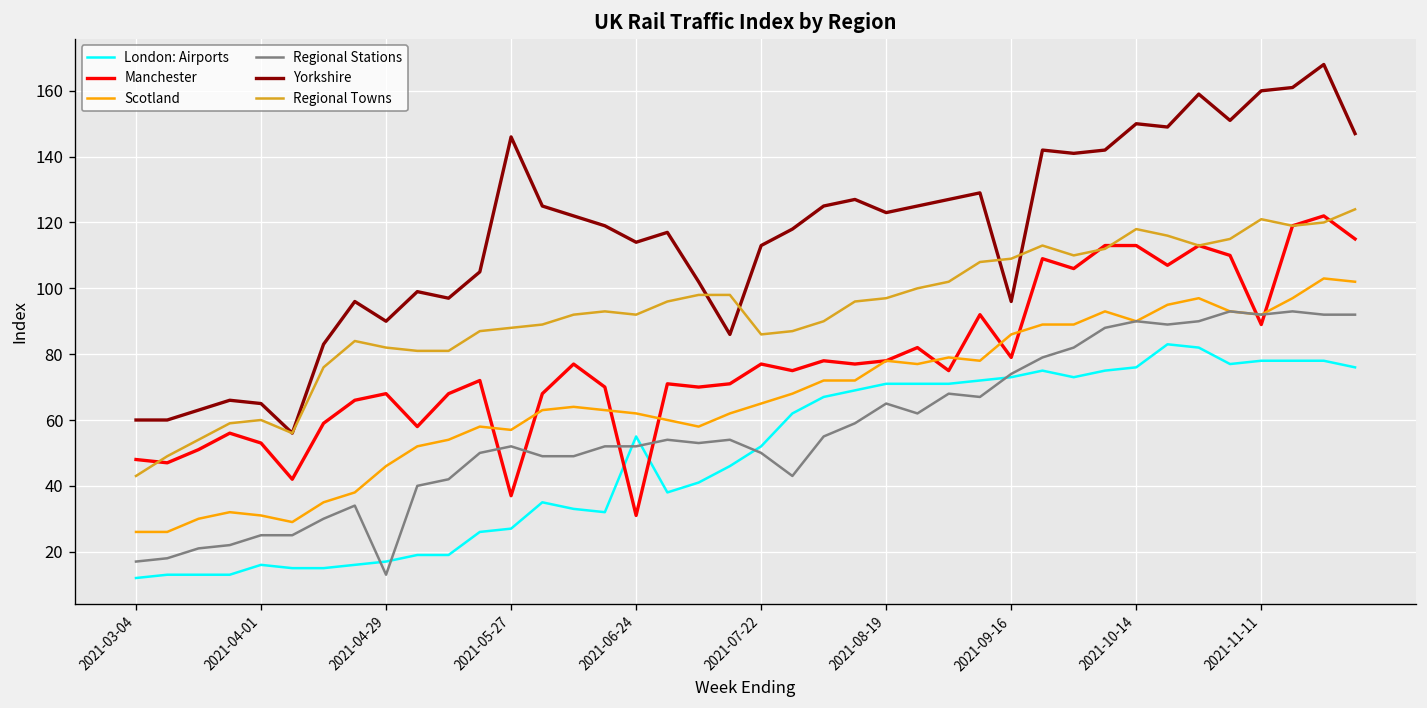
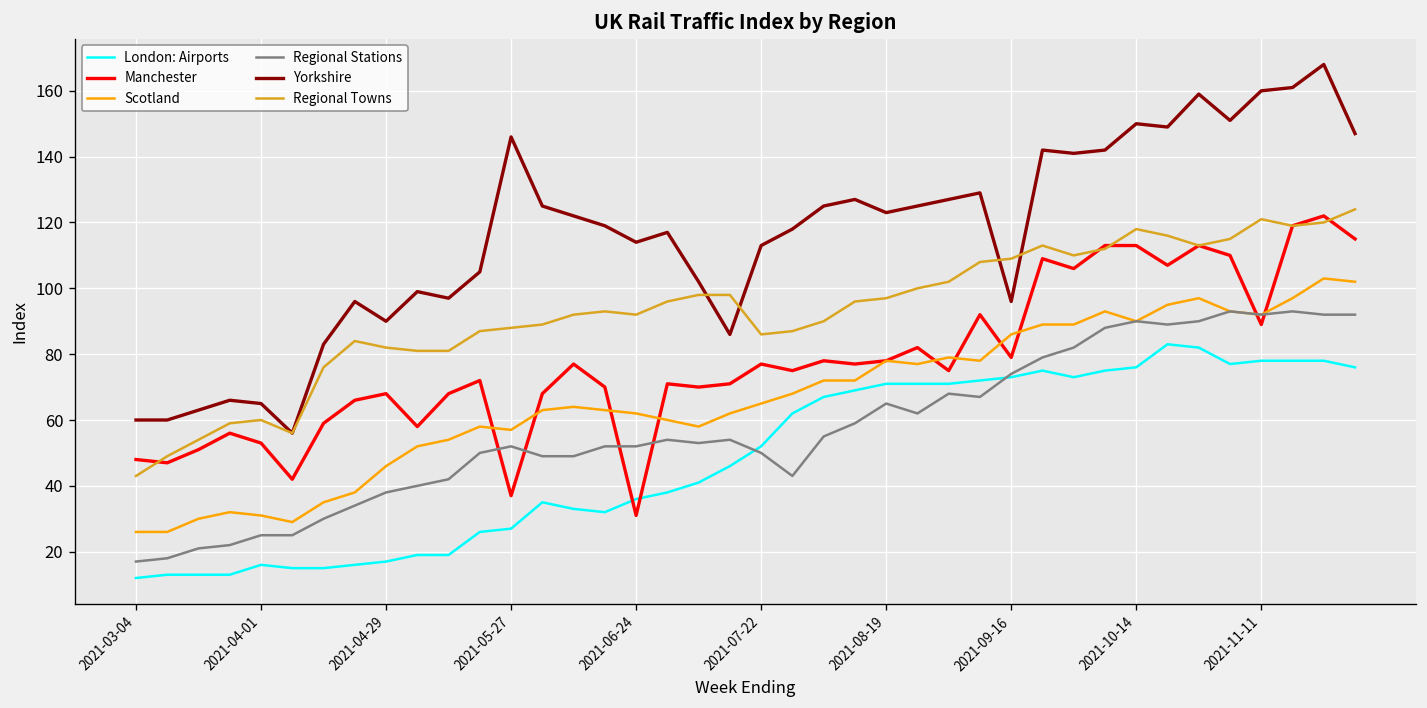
Regional Stations, 2021-04-29: 13 -> 38
London: Airports, 2021-06-24: 55 -> 36
